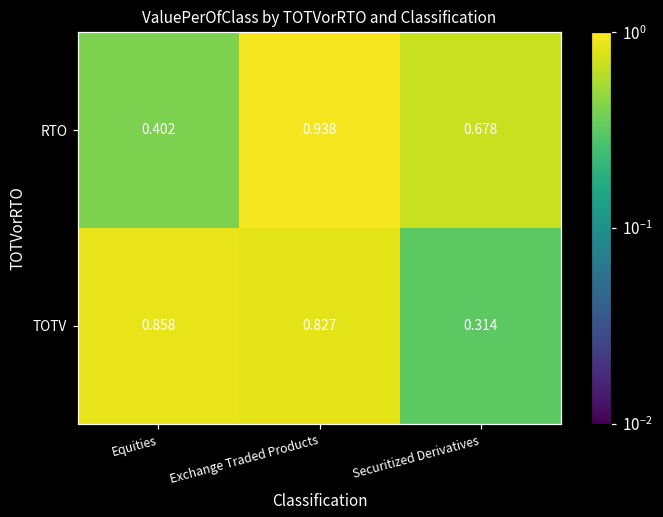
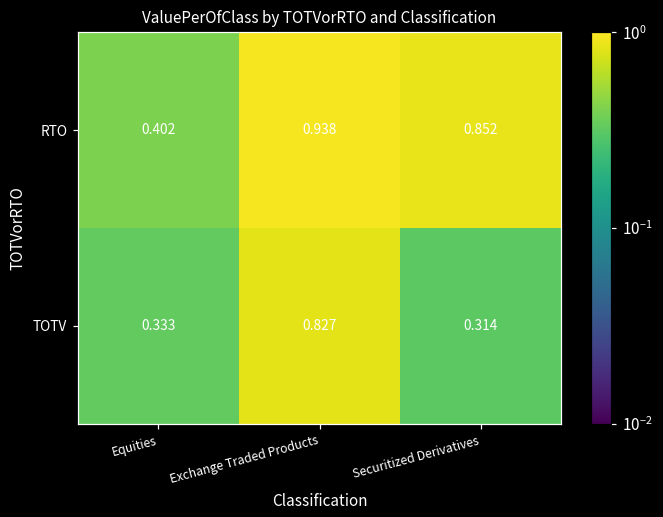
RTO, Securitized Derivatives: 0.678 -> 0.852
TOTV, Equities: 0.858 -> 0.333
